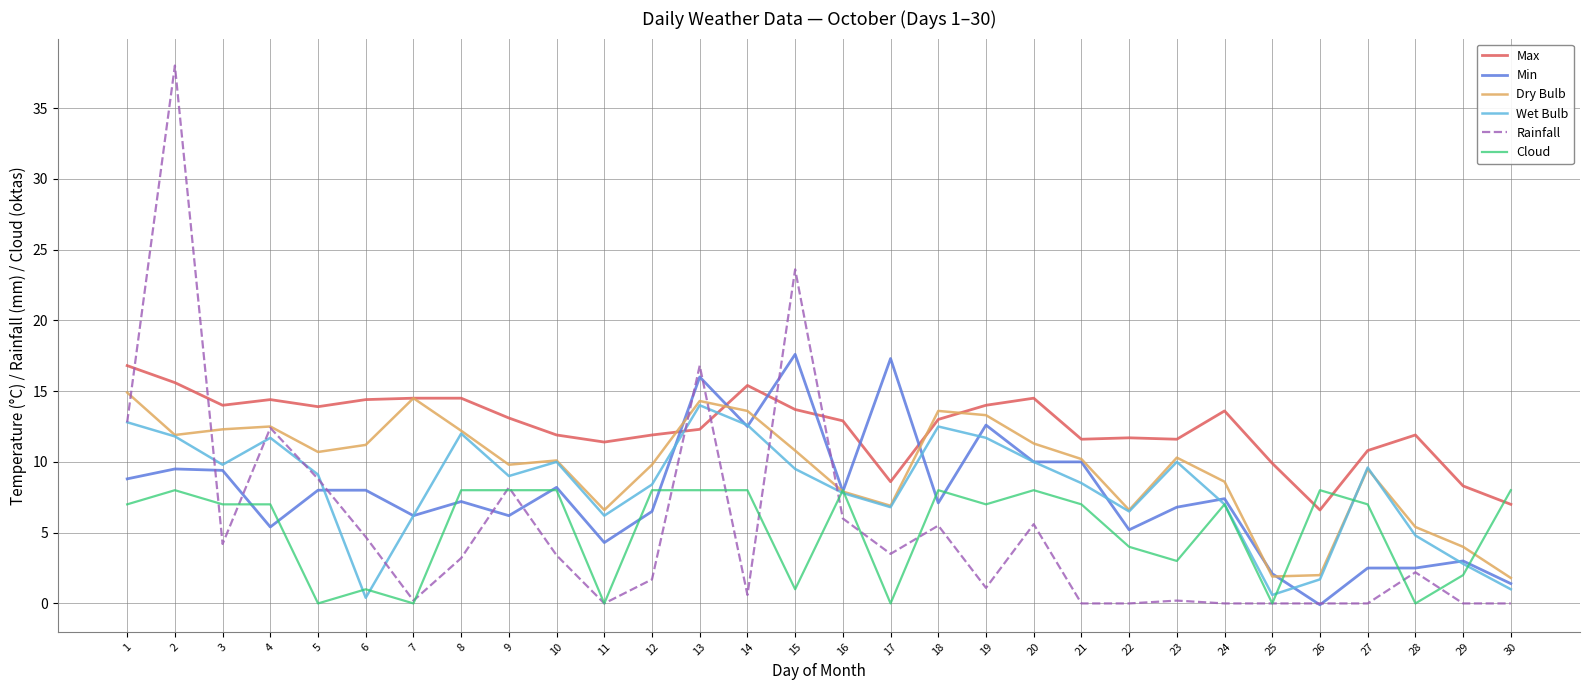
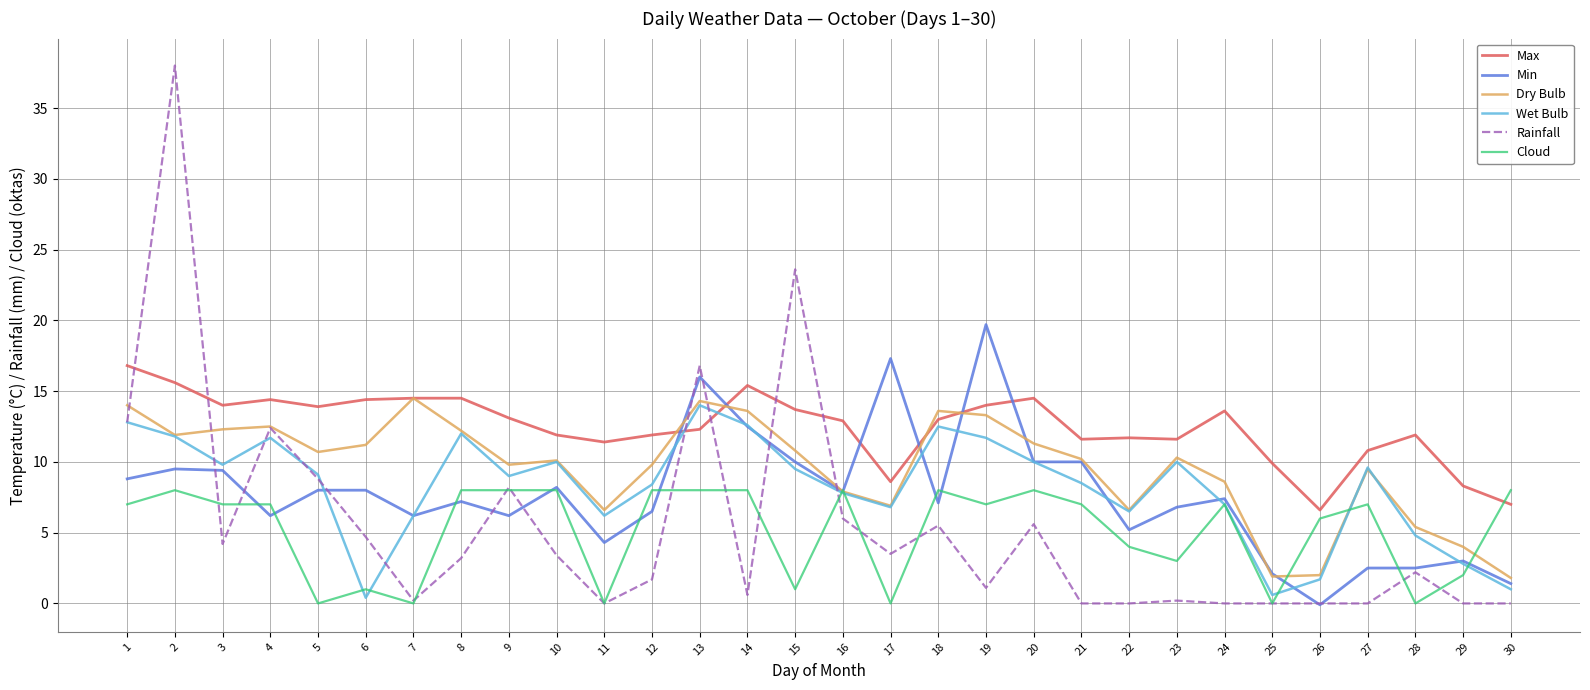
Dry Bulb, 1: 14.9 -> 14.0
Min, 4: 5.4 -> 6.2
Min, 15: 17.6 -> 10.0
Min, 19: 12.6 -> 19.7
Cloud, 26: 8 -> 6
